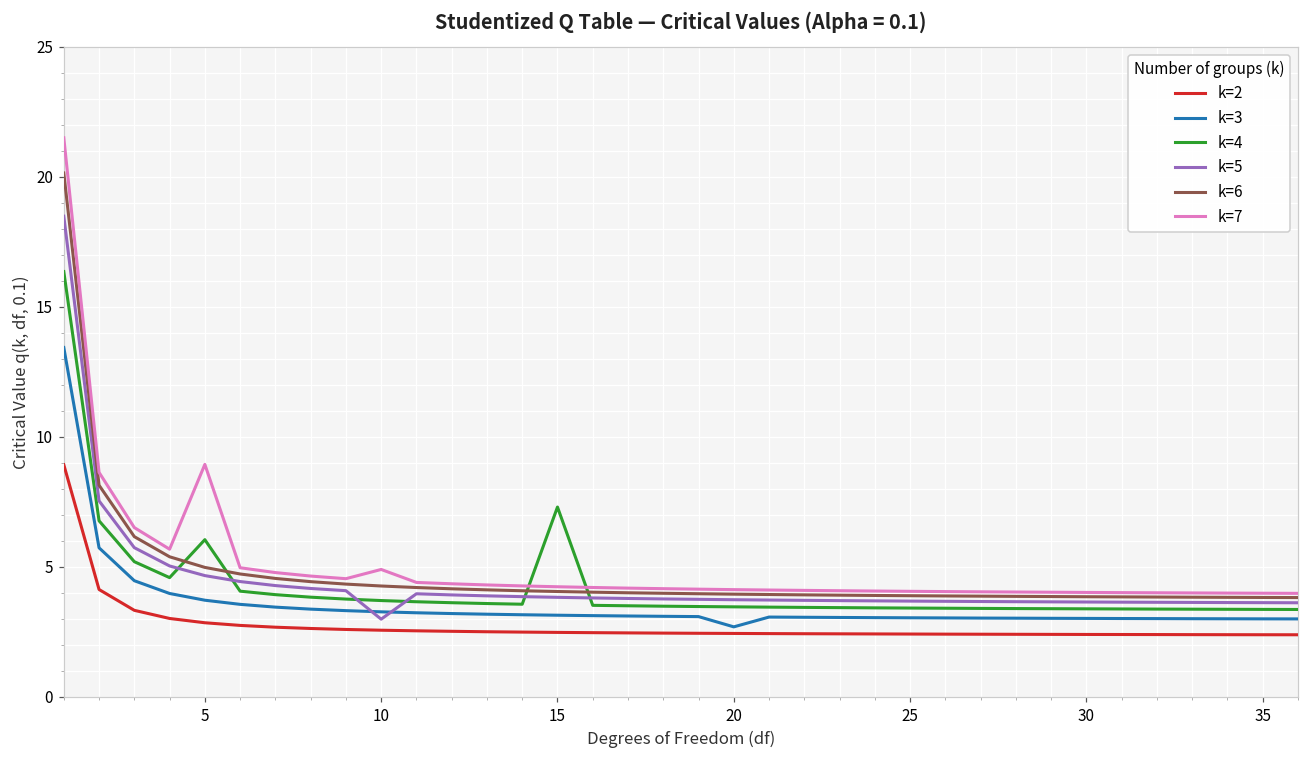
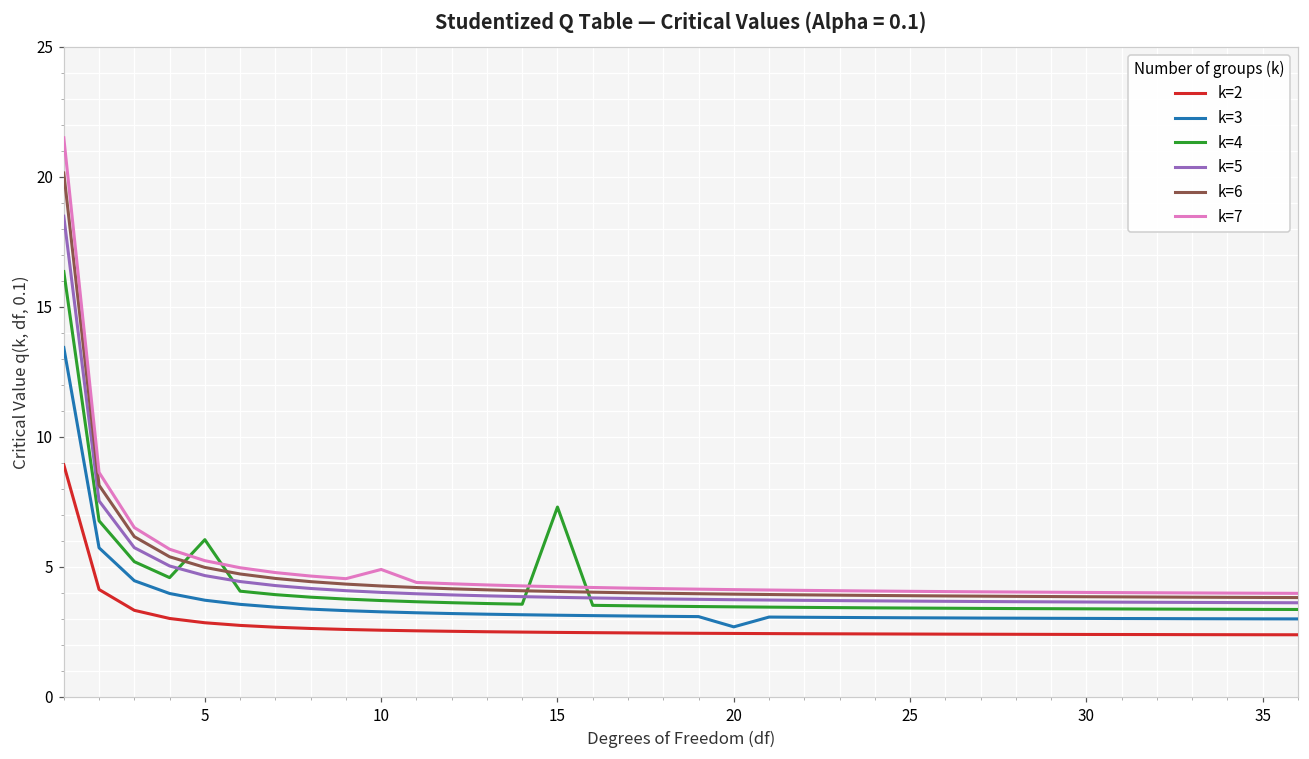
k=7, 5: 8.9 -> 5.2
k=5, 10: 3.0 -> 4.0
